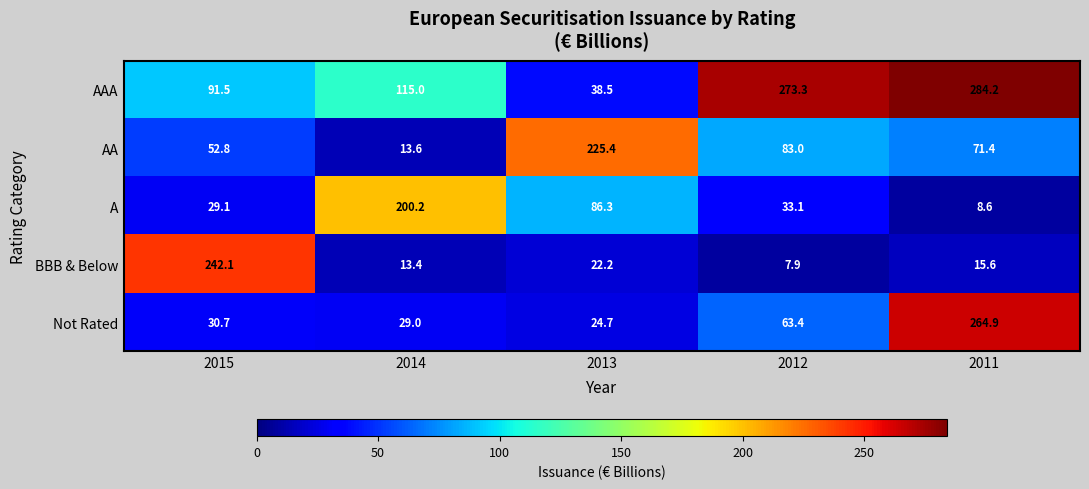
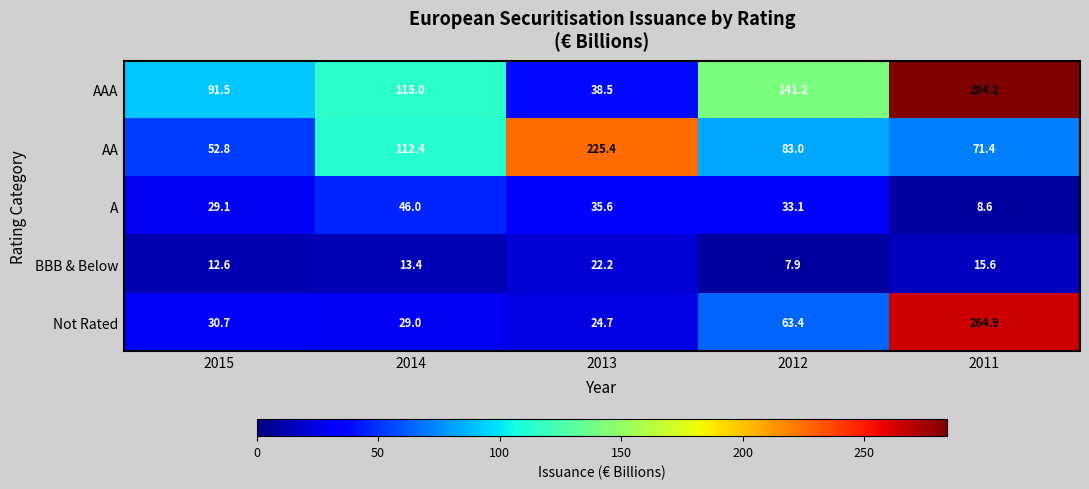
AAA, 2012: 273.3 -> 141.2
AA, 2014: 13.6 -> 112.4
A, 2014: 200.2 -> 46.0
A, 2013: 86.3 -> 35.6
BBB & Below, 2015: 242.1 -> 12.6
